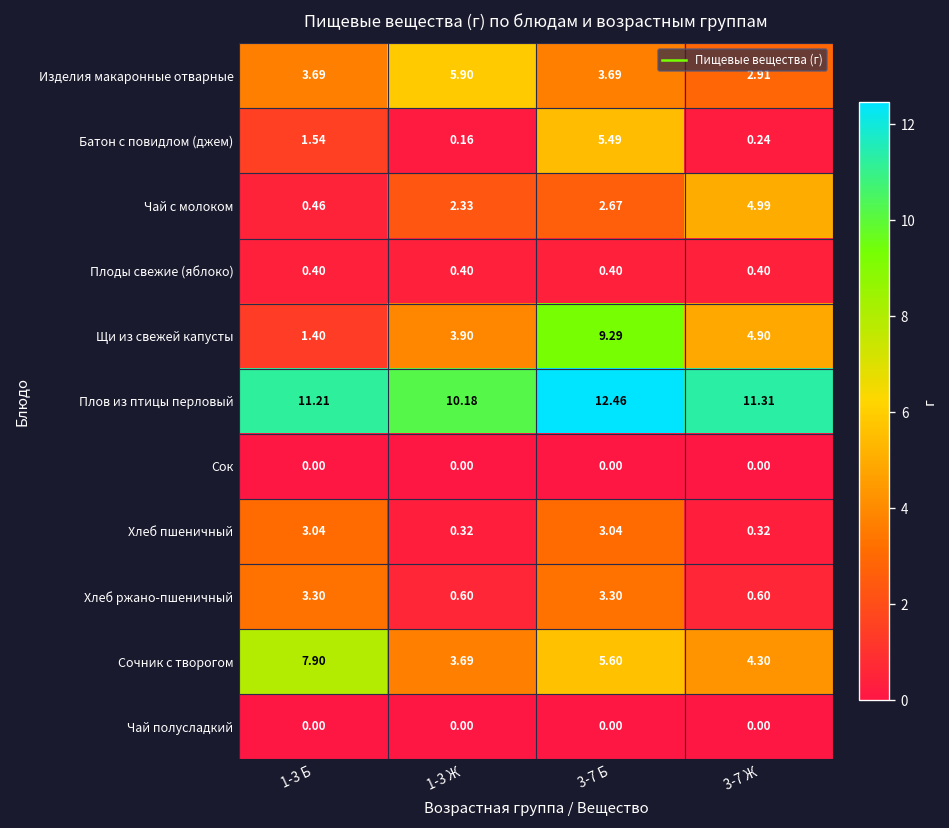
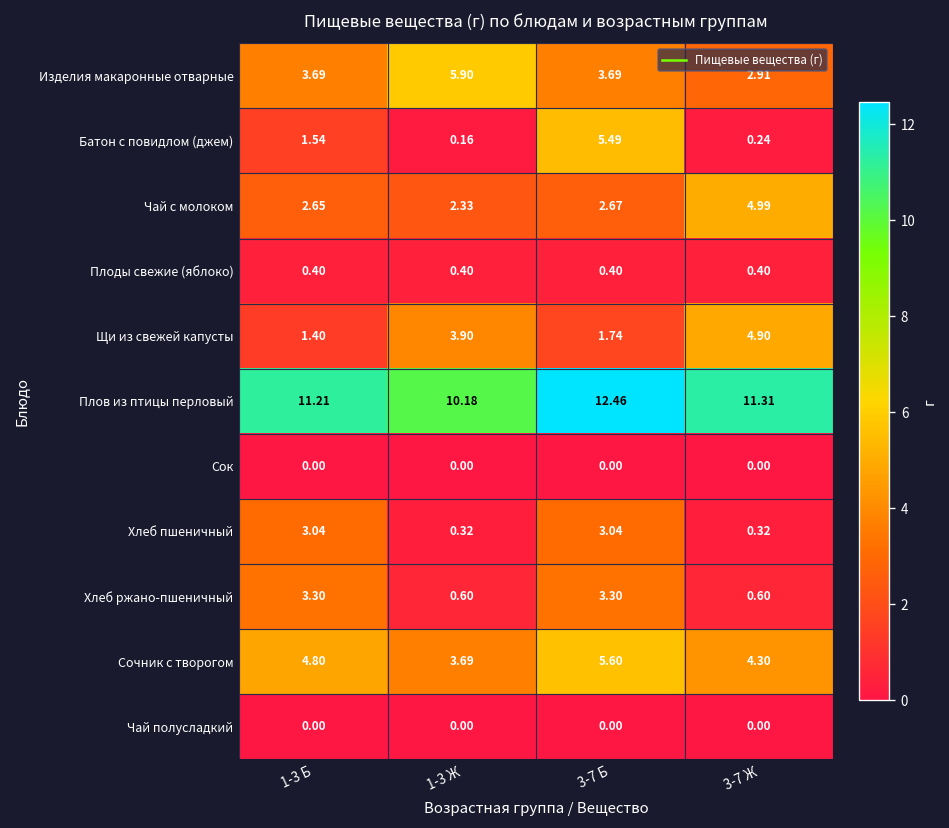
Чай с молоком, 1-3 Б: 0.46 -> 2.65
Щи из свежей капусты, 3-7 Б: 9.29 -> 1.74
Сочник с творогом, 1-3 Б: 7.90 -> 4.80
